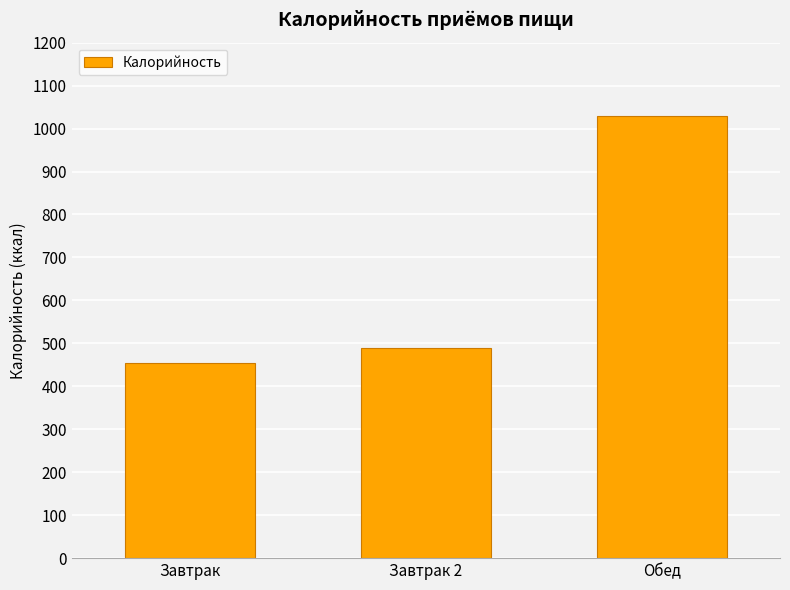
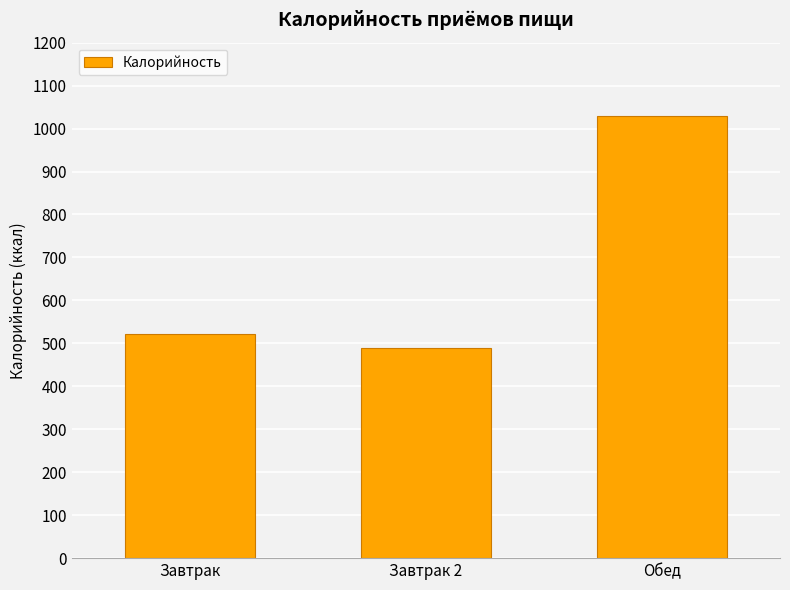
Завтрак: 450 -> 520
